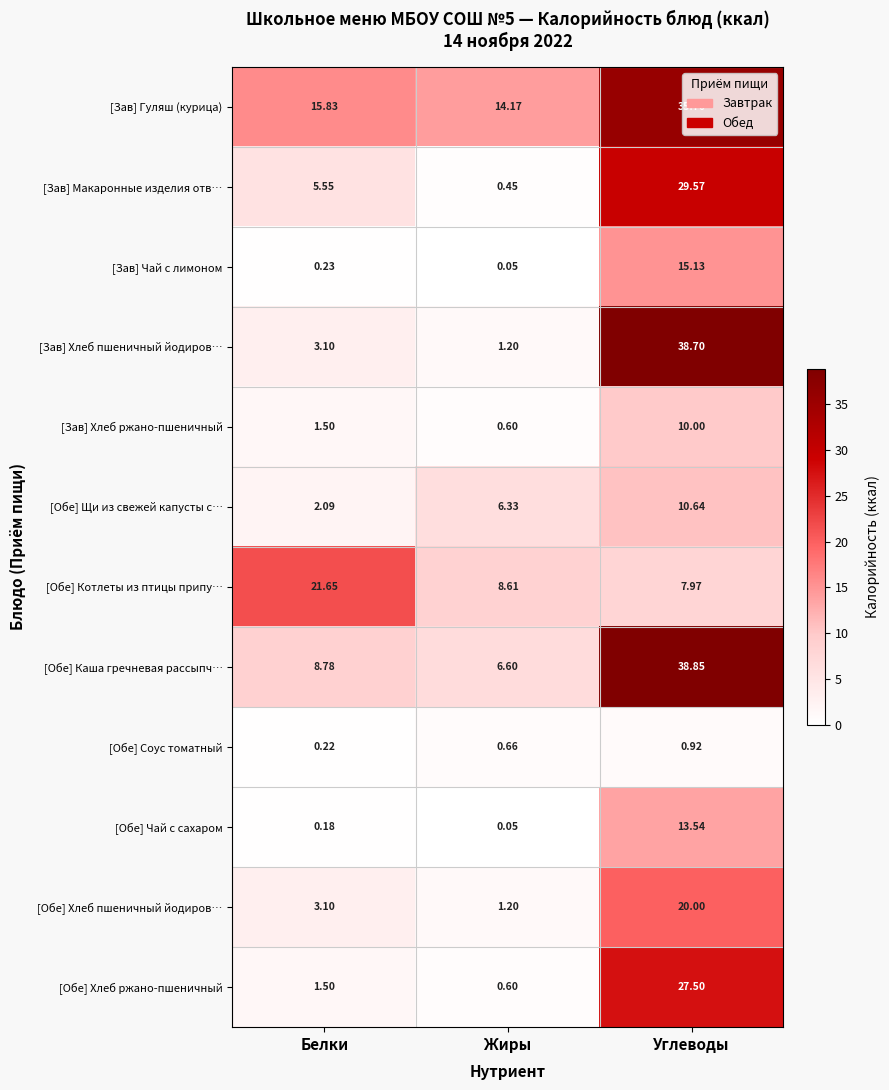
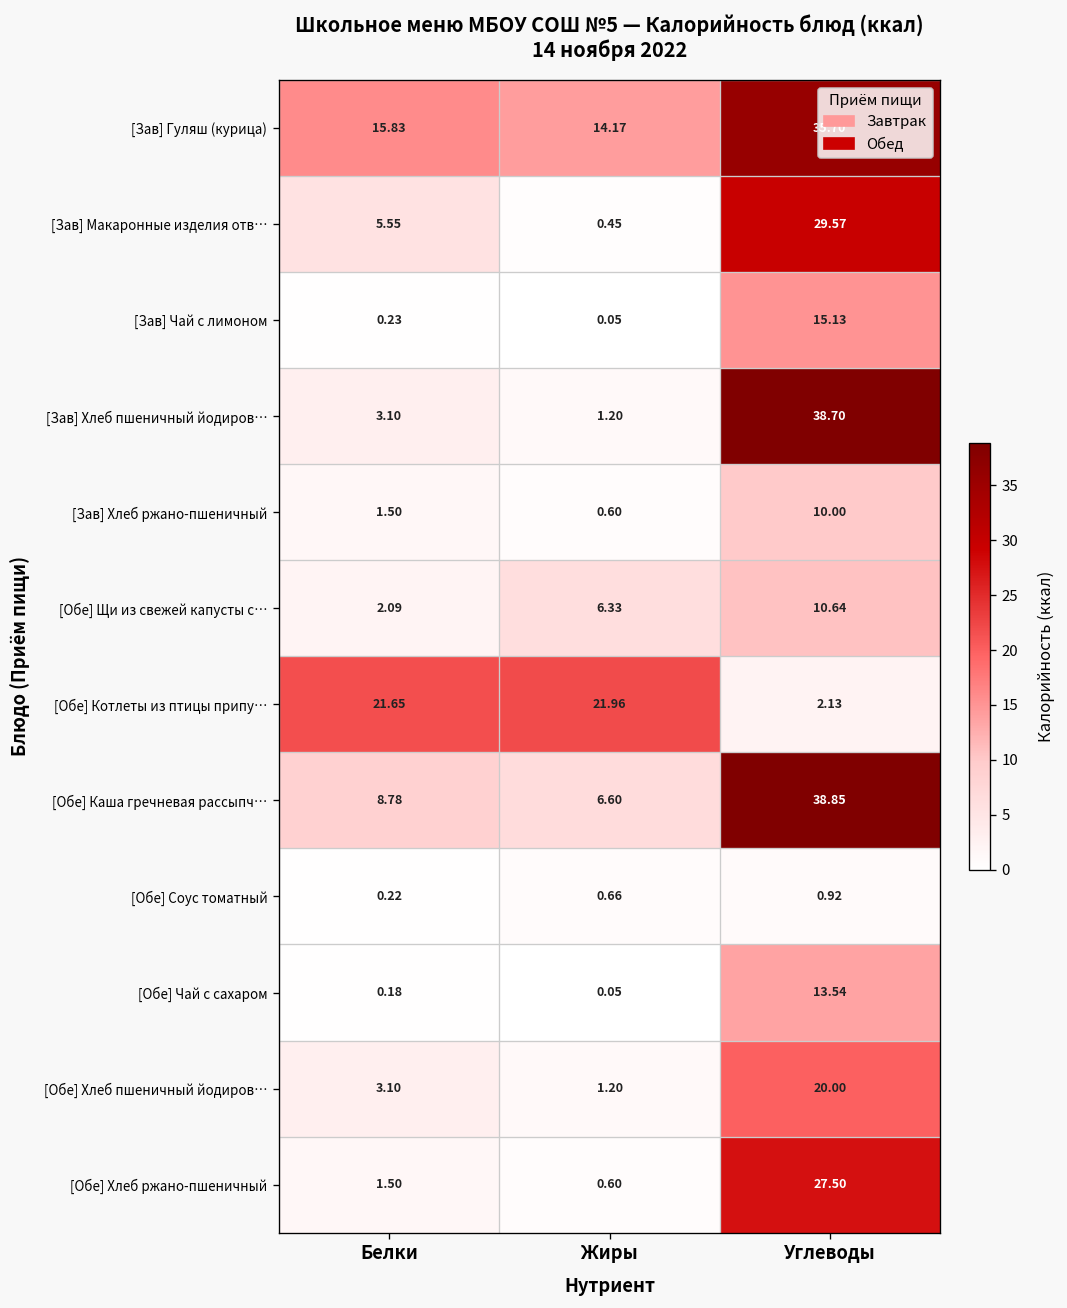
[Обе] Котлеты из птицы припу…, Жиры: 8.61 -> 21.96
[Обе] Котлеты из птицы припу…, Углеводы: 7.97 -> 2.13
